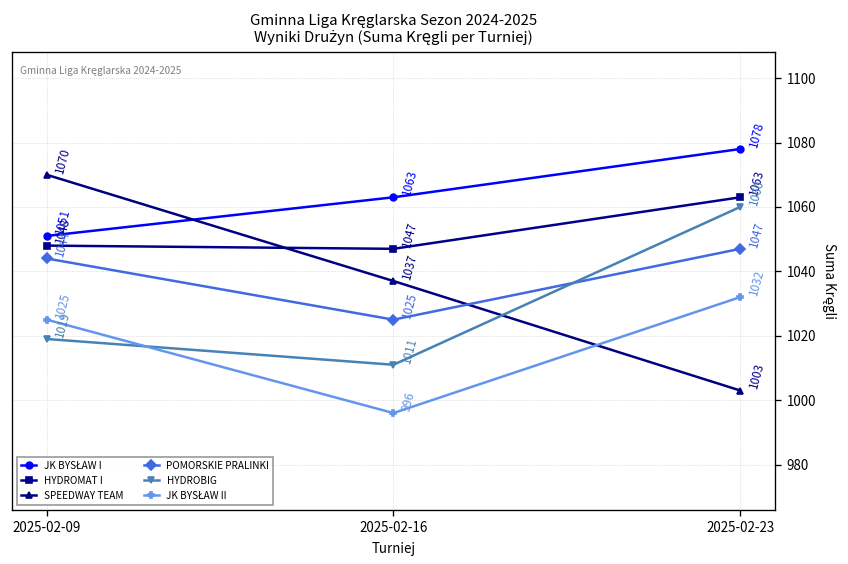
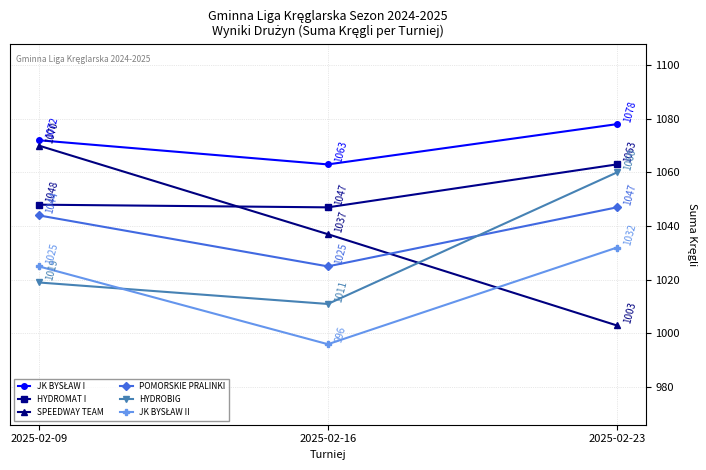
JK BYSŁAW I, 2025-02-09: 1051 -> 1072
